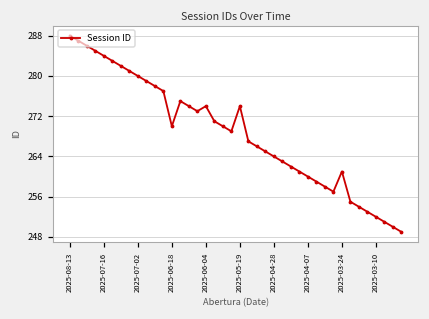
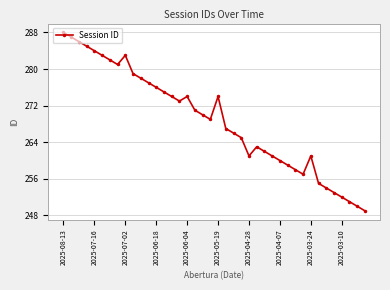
2025-07-02: 280 -> 283
2025-06-18: 270 -> 276
2025-04-28: 264 -> 261
